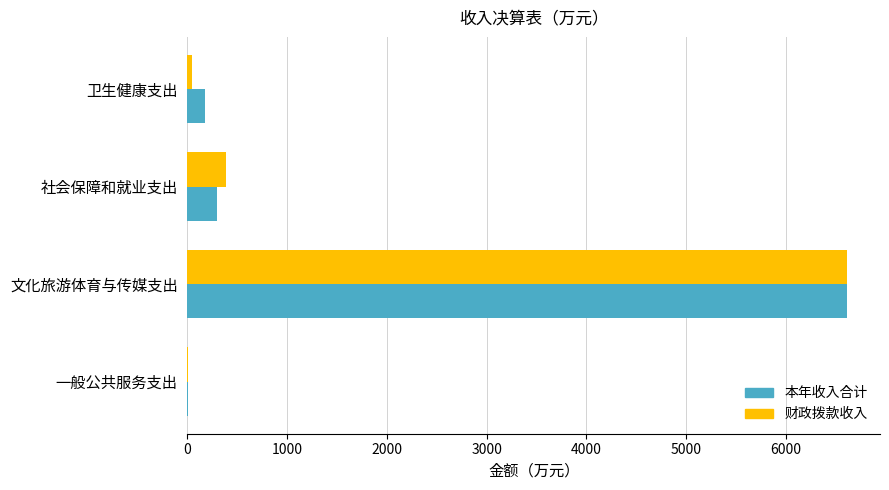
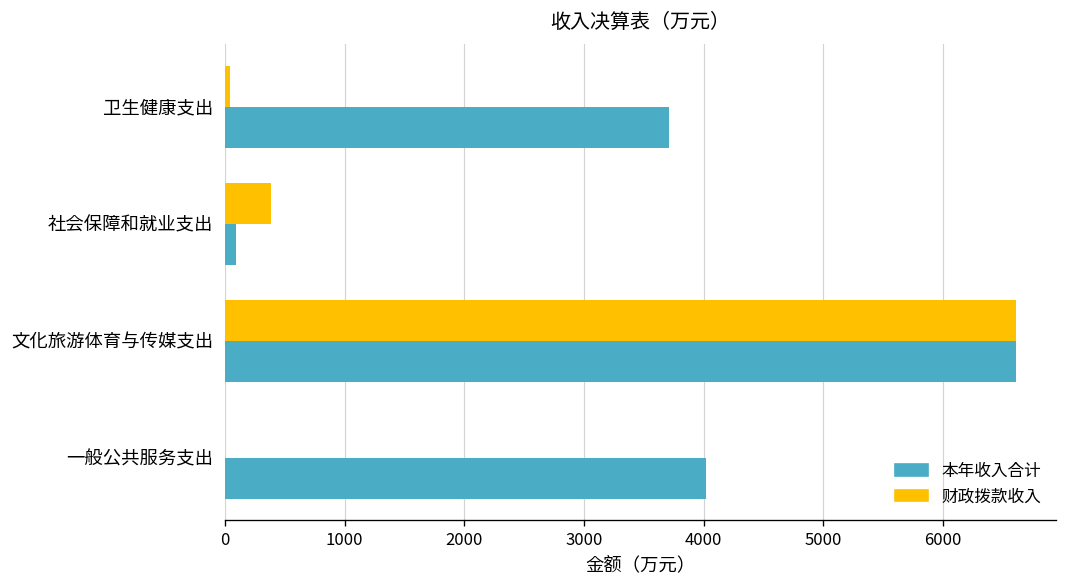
本年收入合计, 卫生健康支出: 200 -> 3700
本年收入合计, 社会保障和就业支出: 300 -> 100
本年收入合计, 一般公共服务支出: 0 -> 4000
